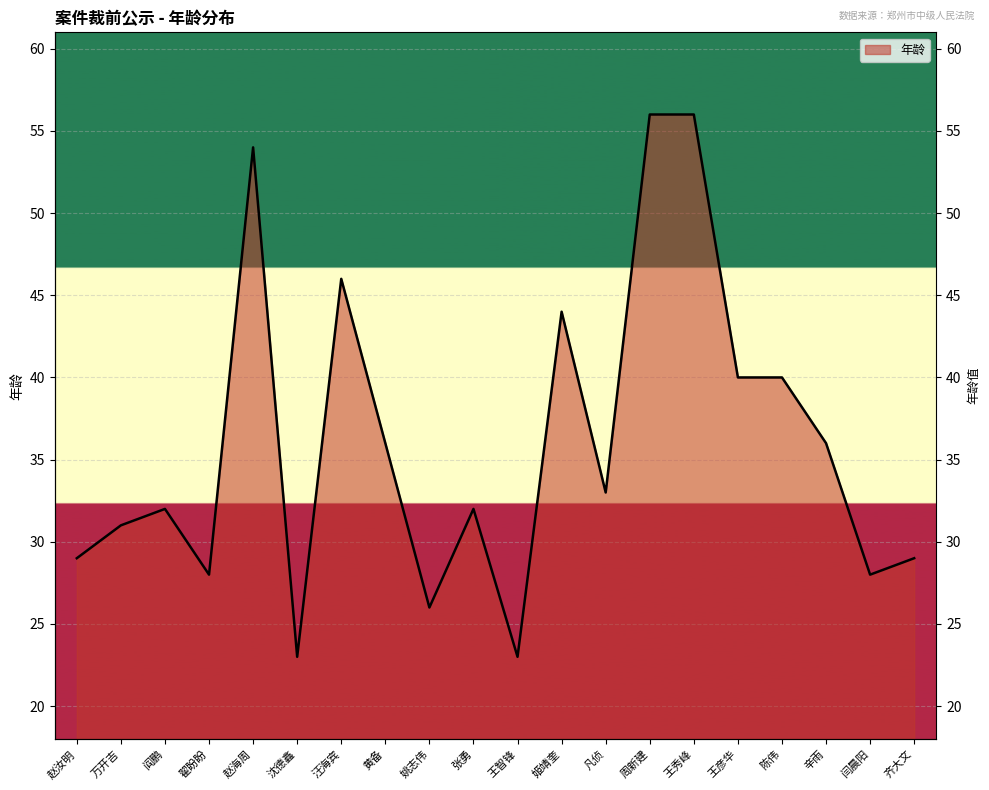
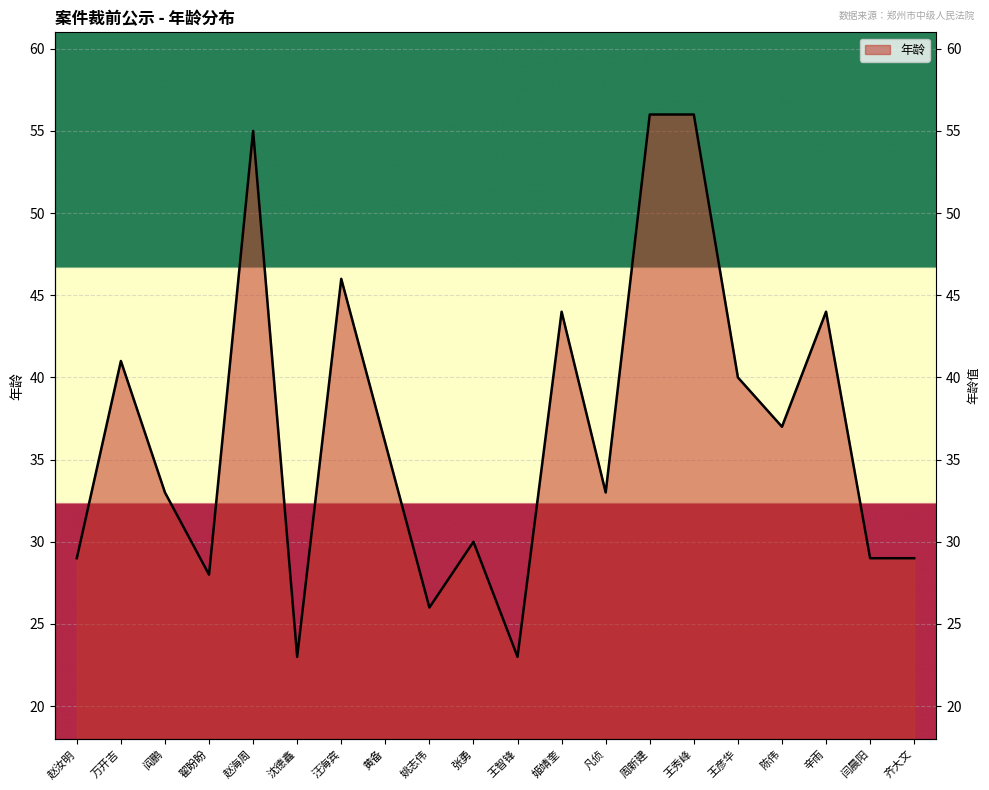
万开吉: 31 -> 41
阎鹏: 32 -> 33
赵海周: 54 -> 55
张勇: 32 -> 30
陈伟: 40 -> 37
辛雨: 36 -> 44
闫晨阳: 28 -> 29
